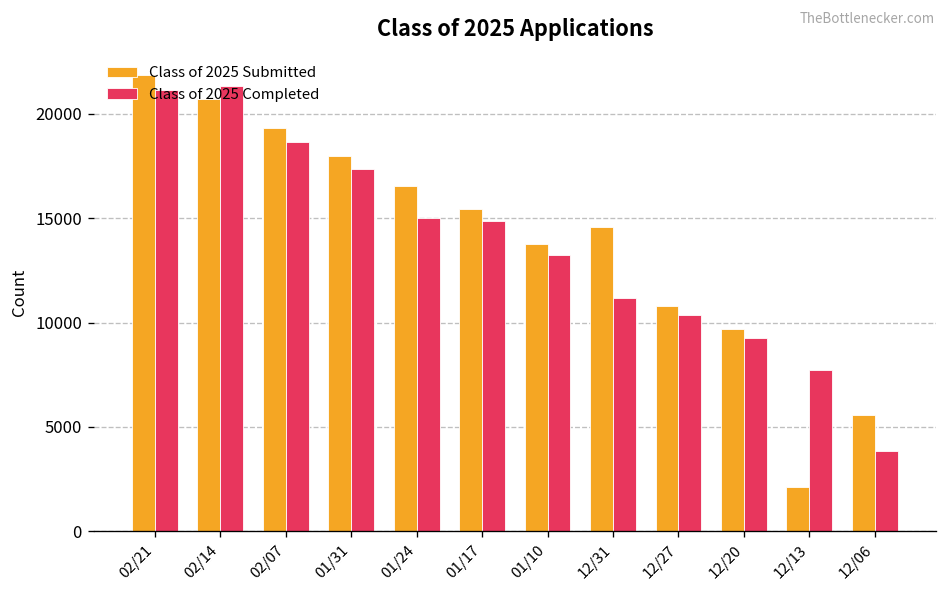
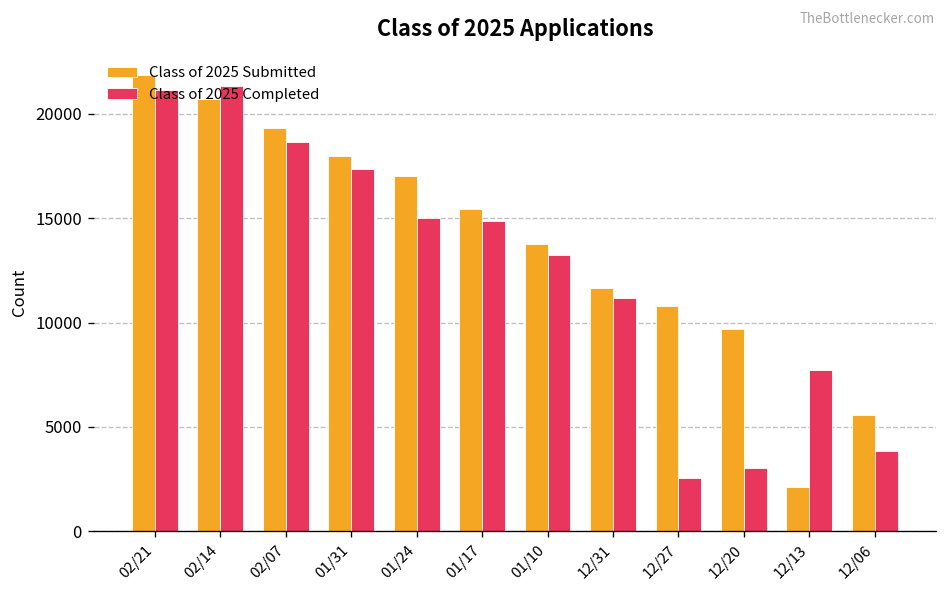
Class of 2025 Submitted, 01/24: 16600 -> 17000
Class of 2025 Submitted, 12/31: 14600 -> 11600
Class of 2025 Completed, 12/27: 10400 -> 2600
Class of 2025 Completed, 12/20: 9300 -> 3000
